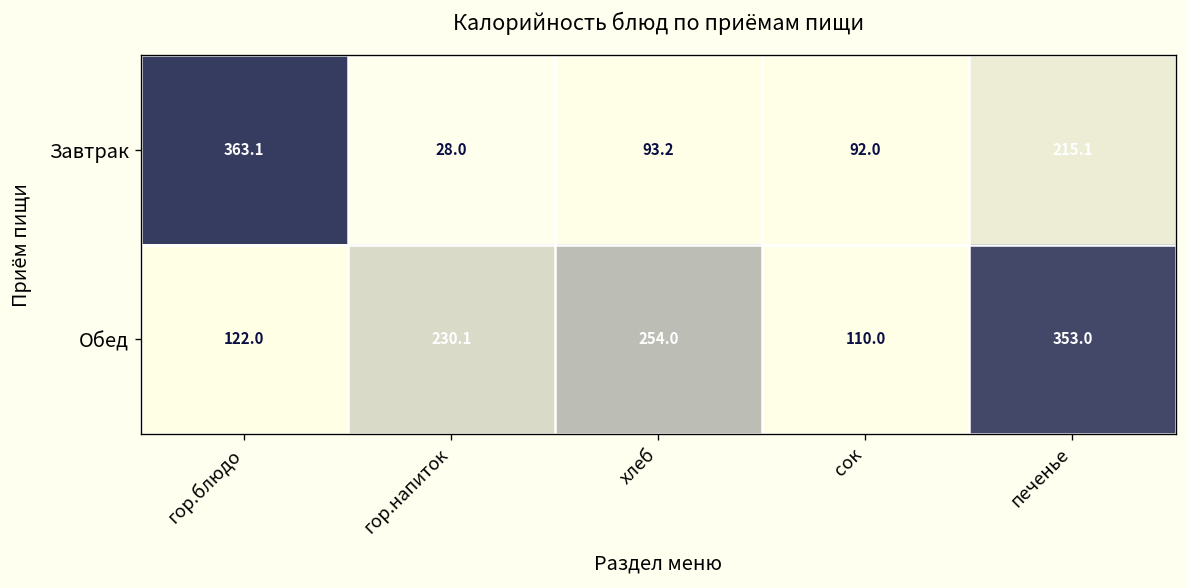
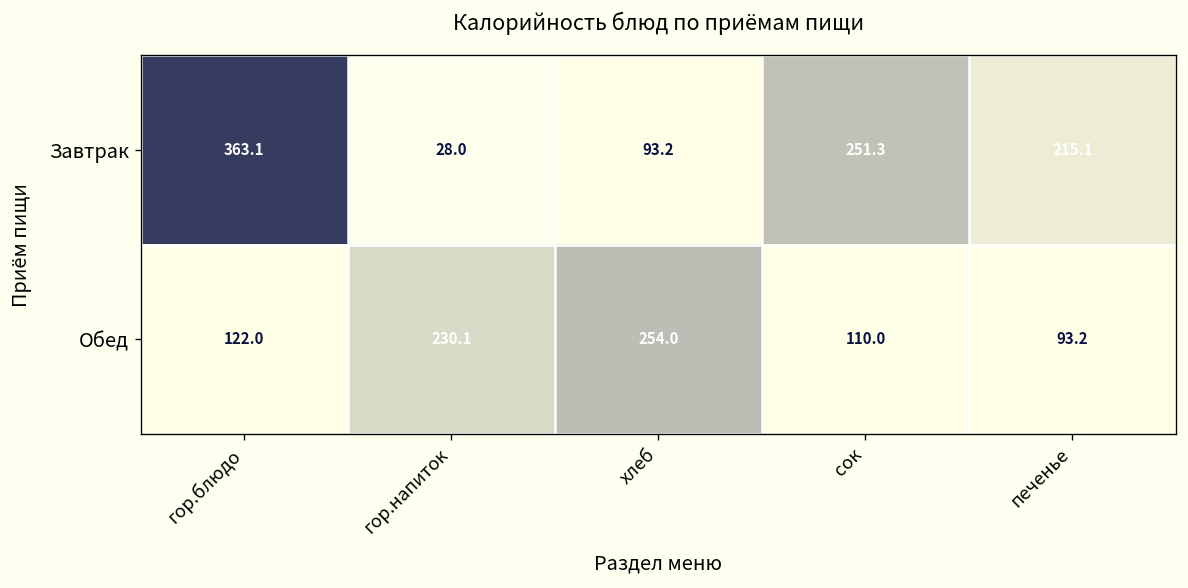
Завтрак, сок: 92.0 -> 251.3
Обед, печенье: 353.0 -> 93.2
